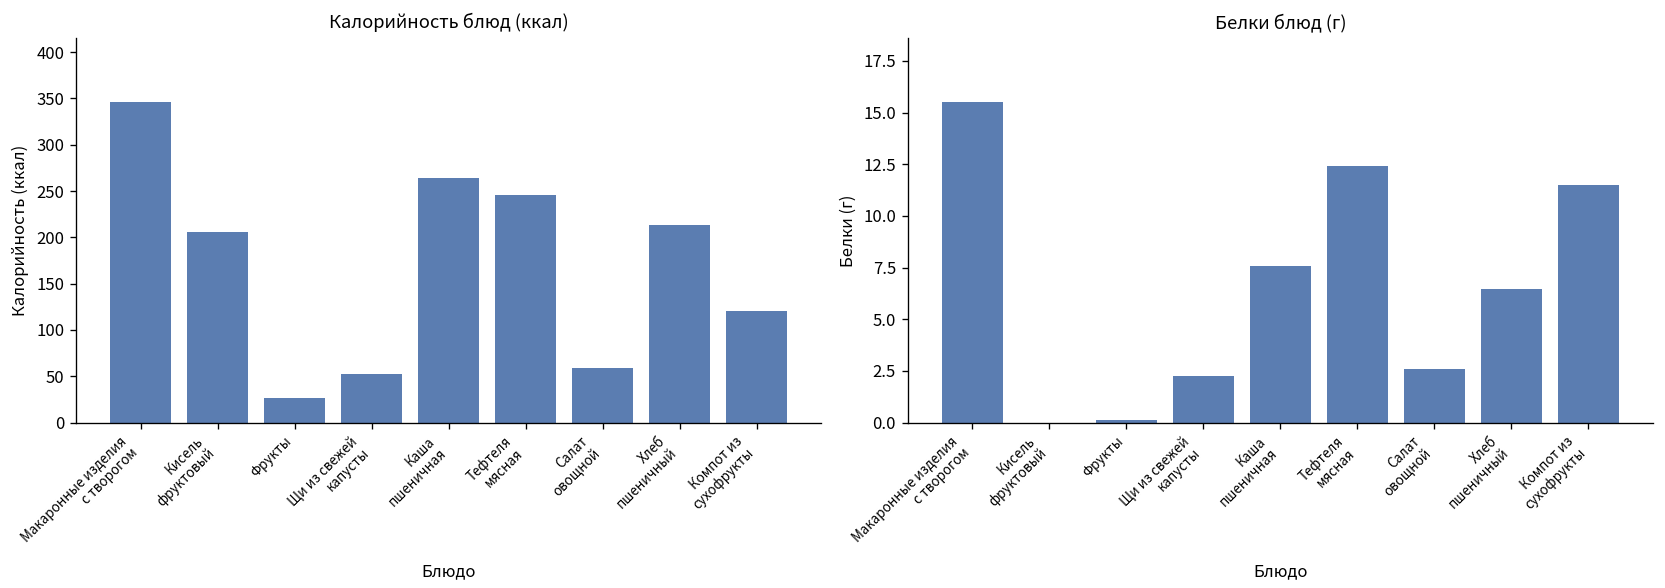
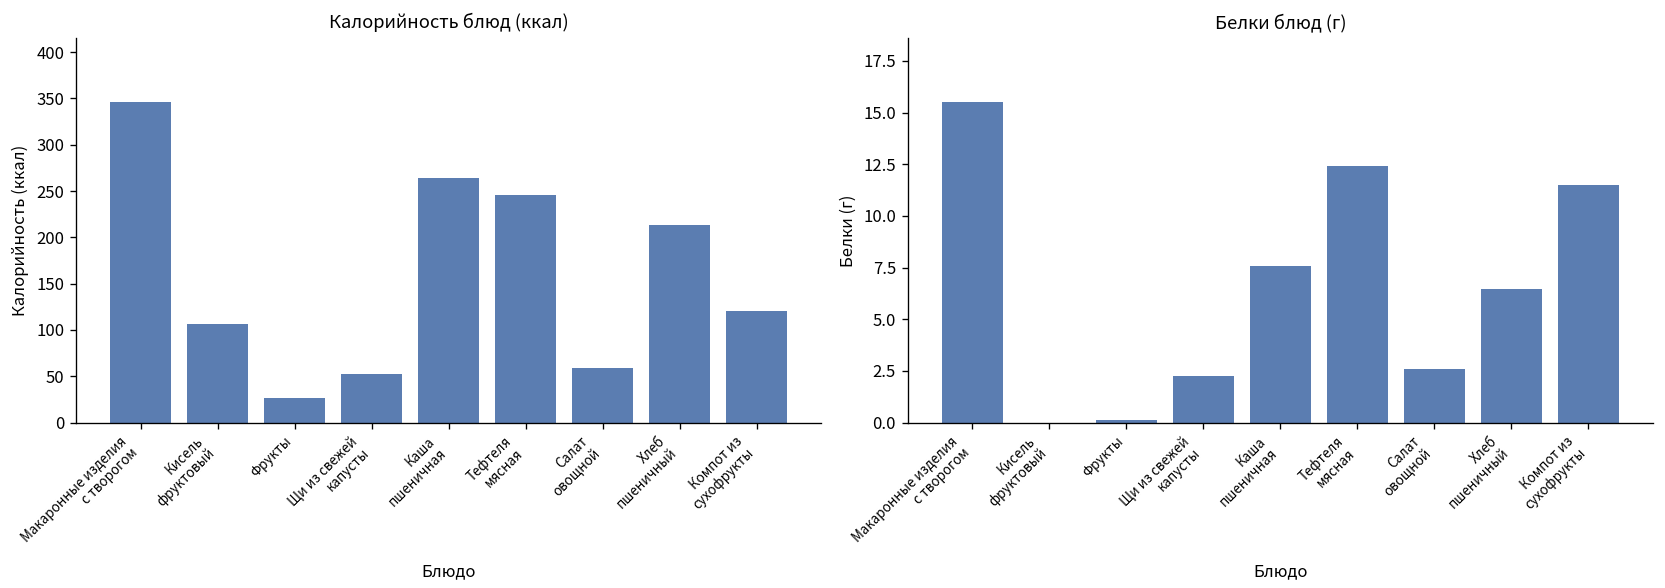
Калорийность блюд (ккал), Кисель фруктовый: 210 -> 110
